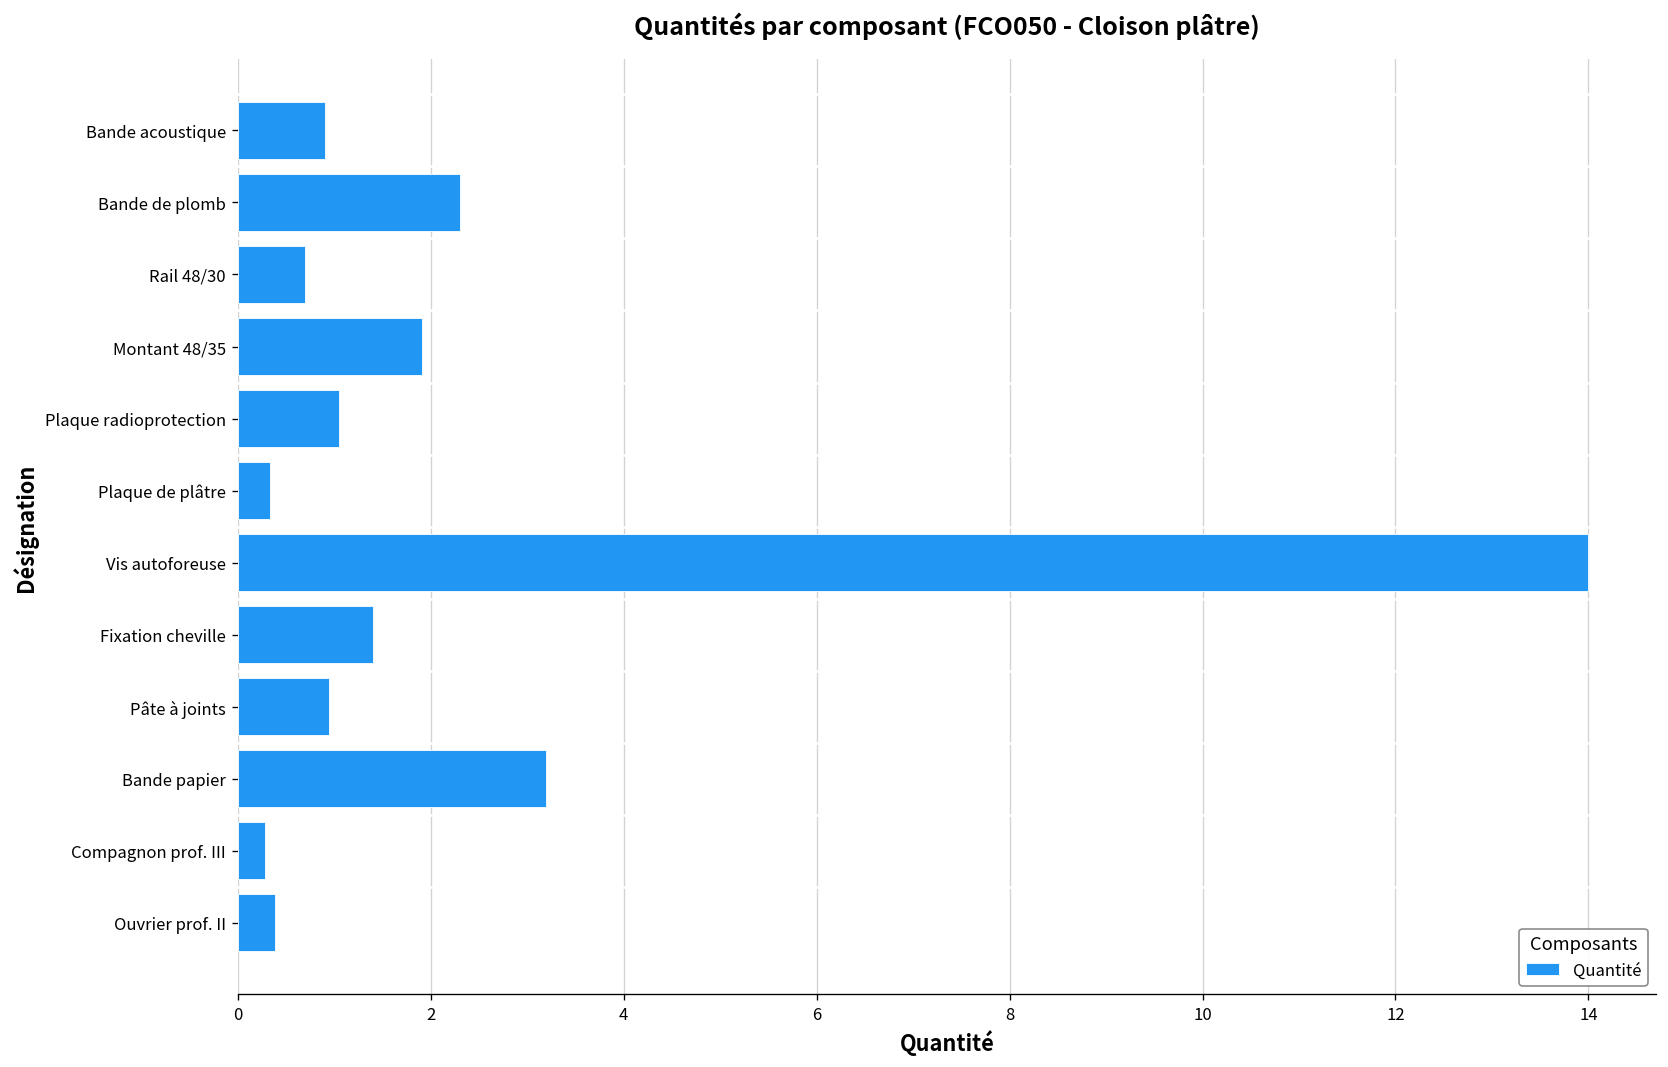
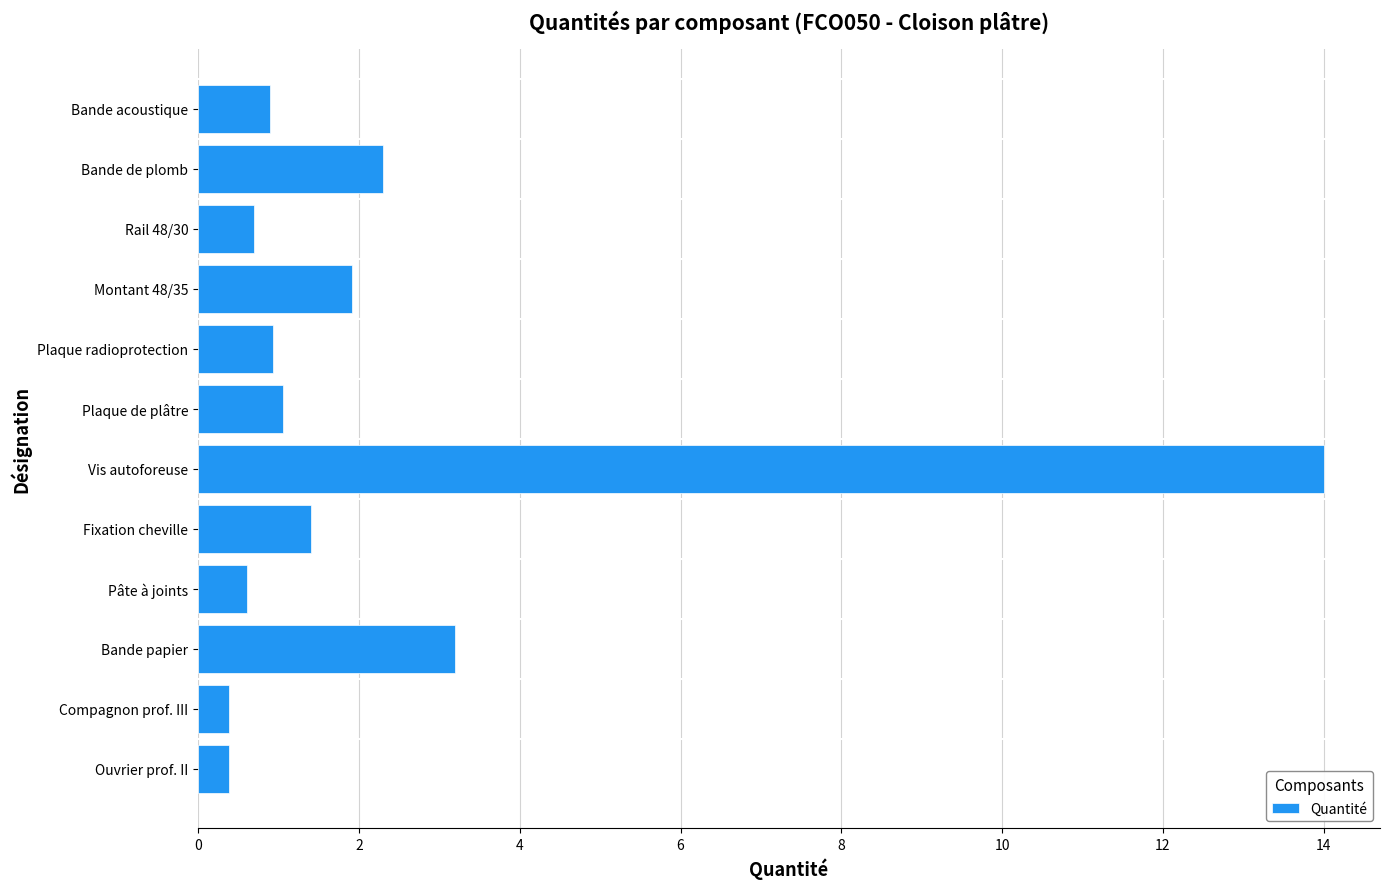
Plaque radioprotection: 1.1 -> 0.9
Plaque de plâtre: 0.3 -> 1.1
Pâte à joints: 0.9 -> 0.6
Compagnon prof. III: 0.3 -> 0.4
